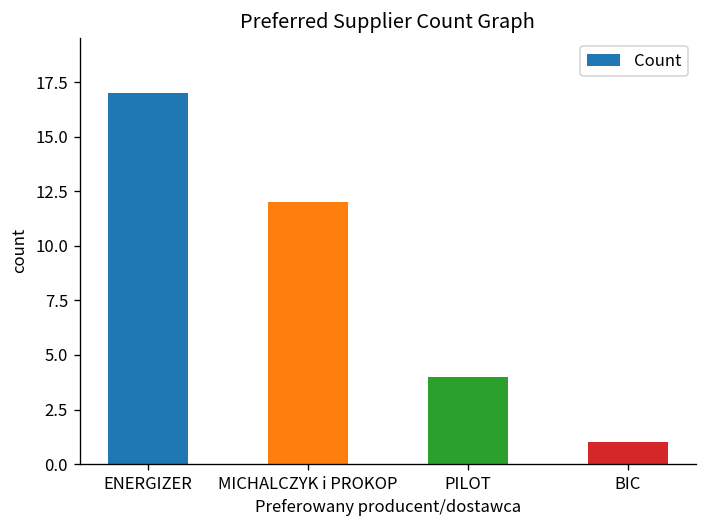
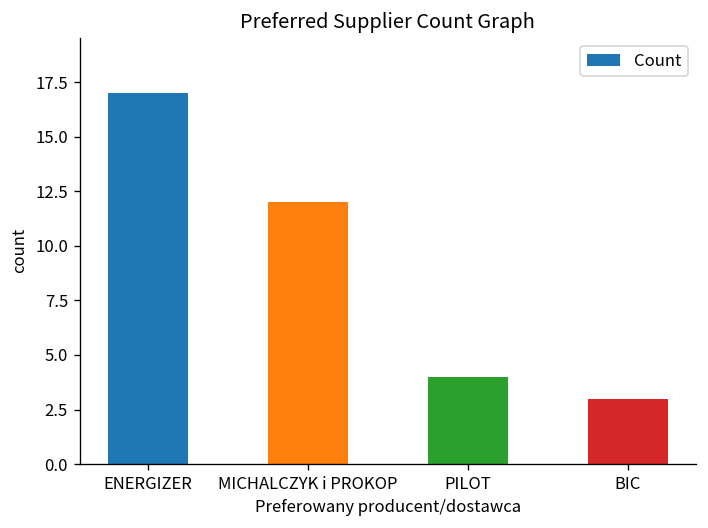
BIC: 1 -> 3
